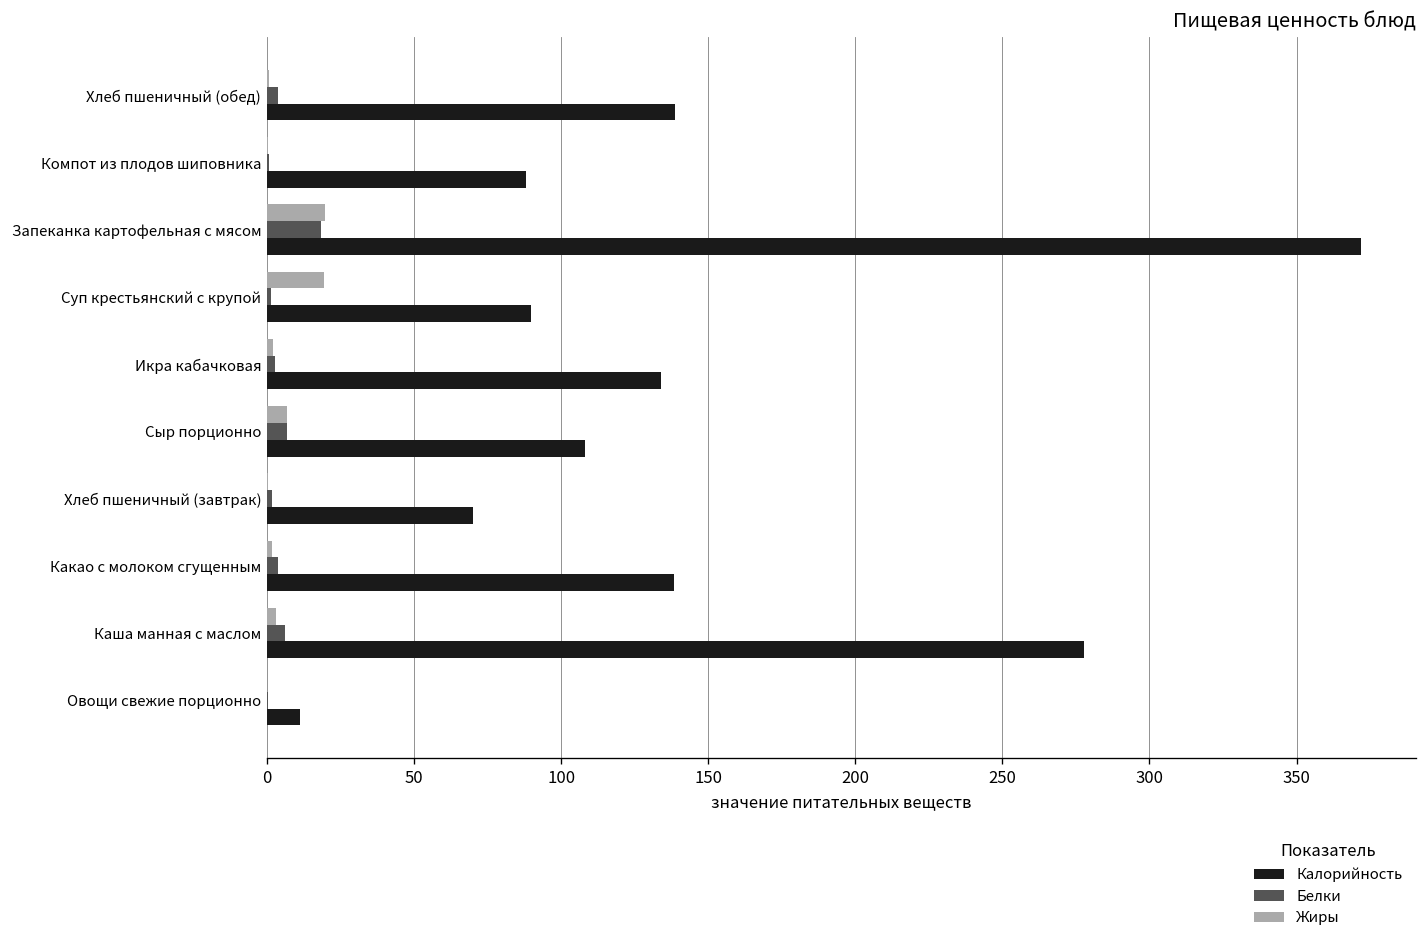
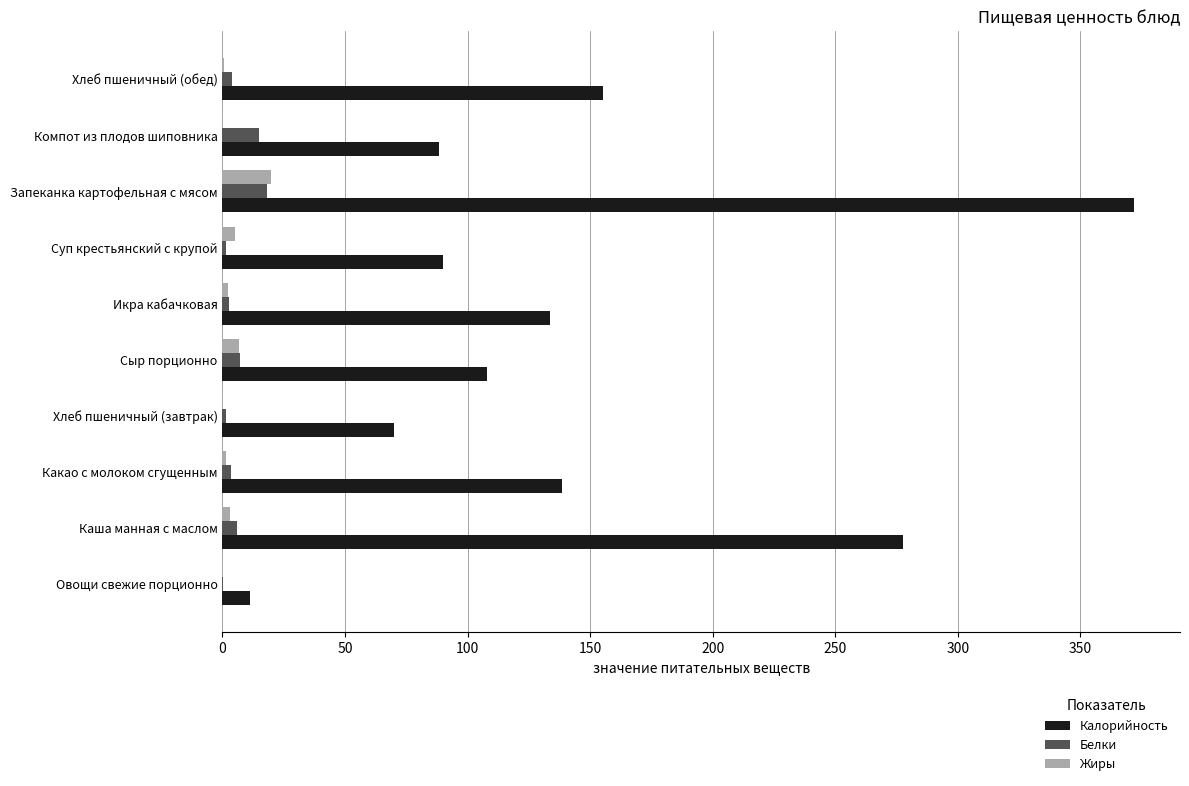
Калорийность, Хлеб пшеничный (обед): 139 -> 155
Белки, Компот из плодов шиповника: 1 -> 15
Жиры, Суп крестьянский с крупой: 19 -> 5
